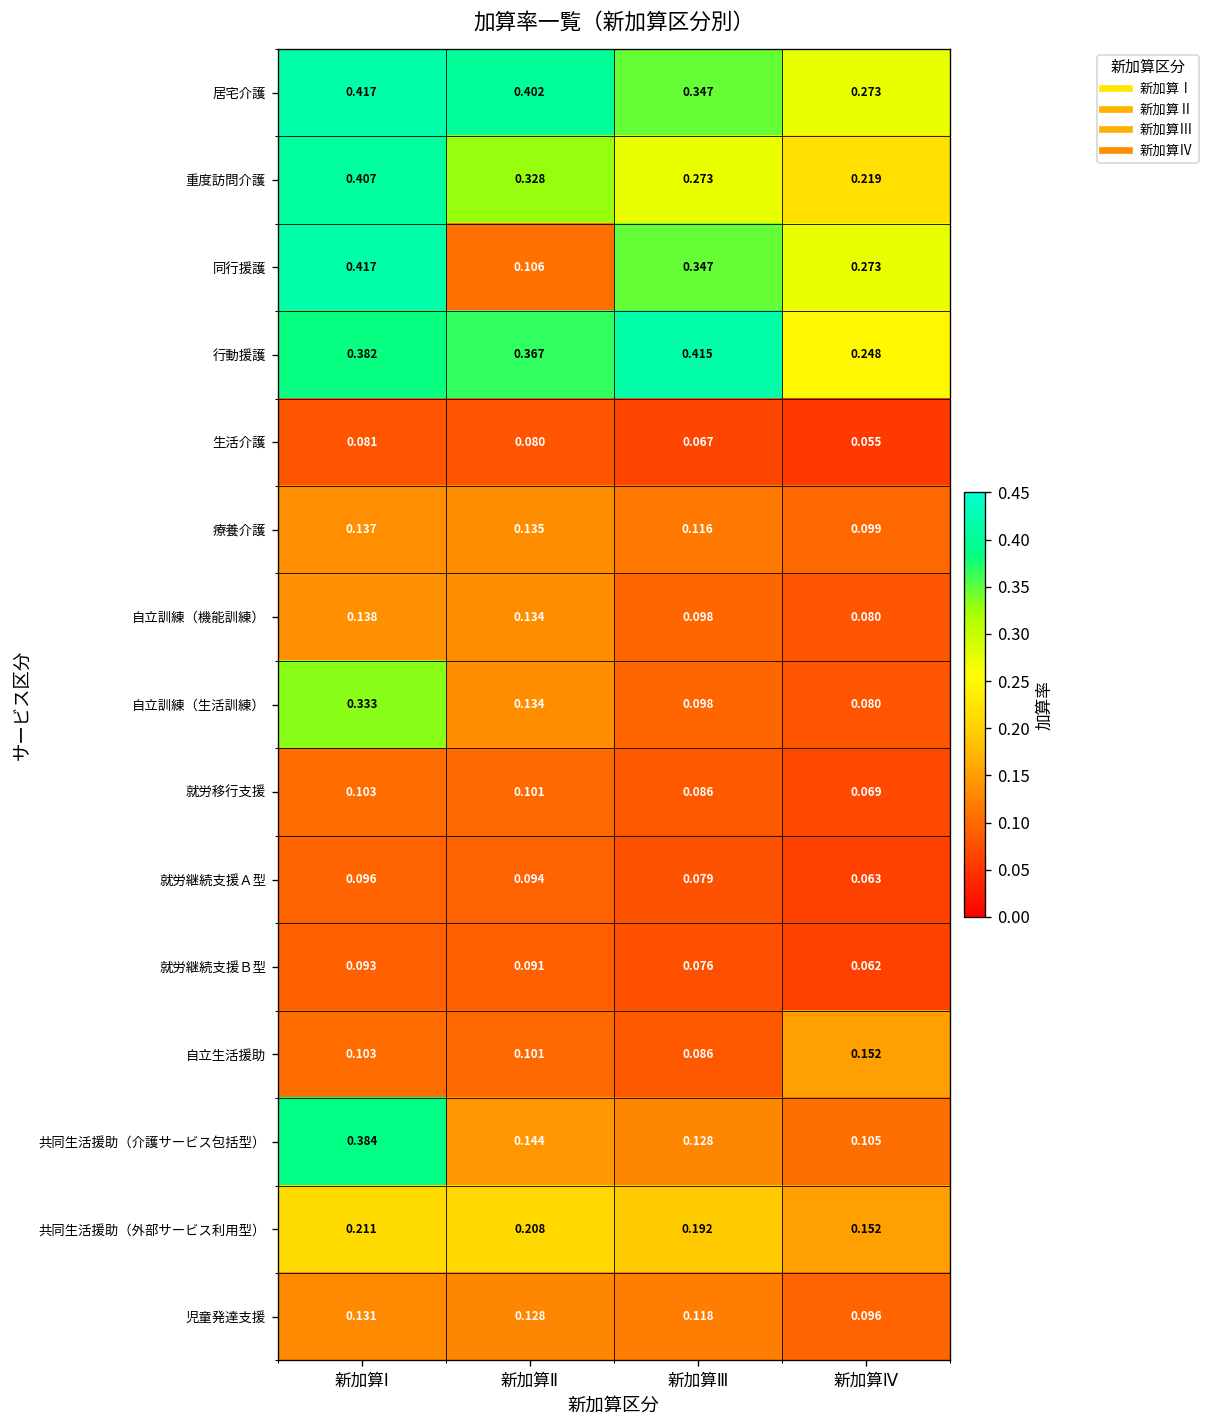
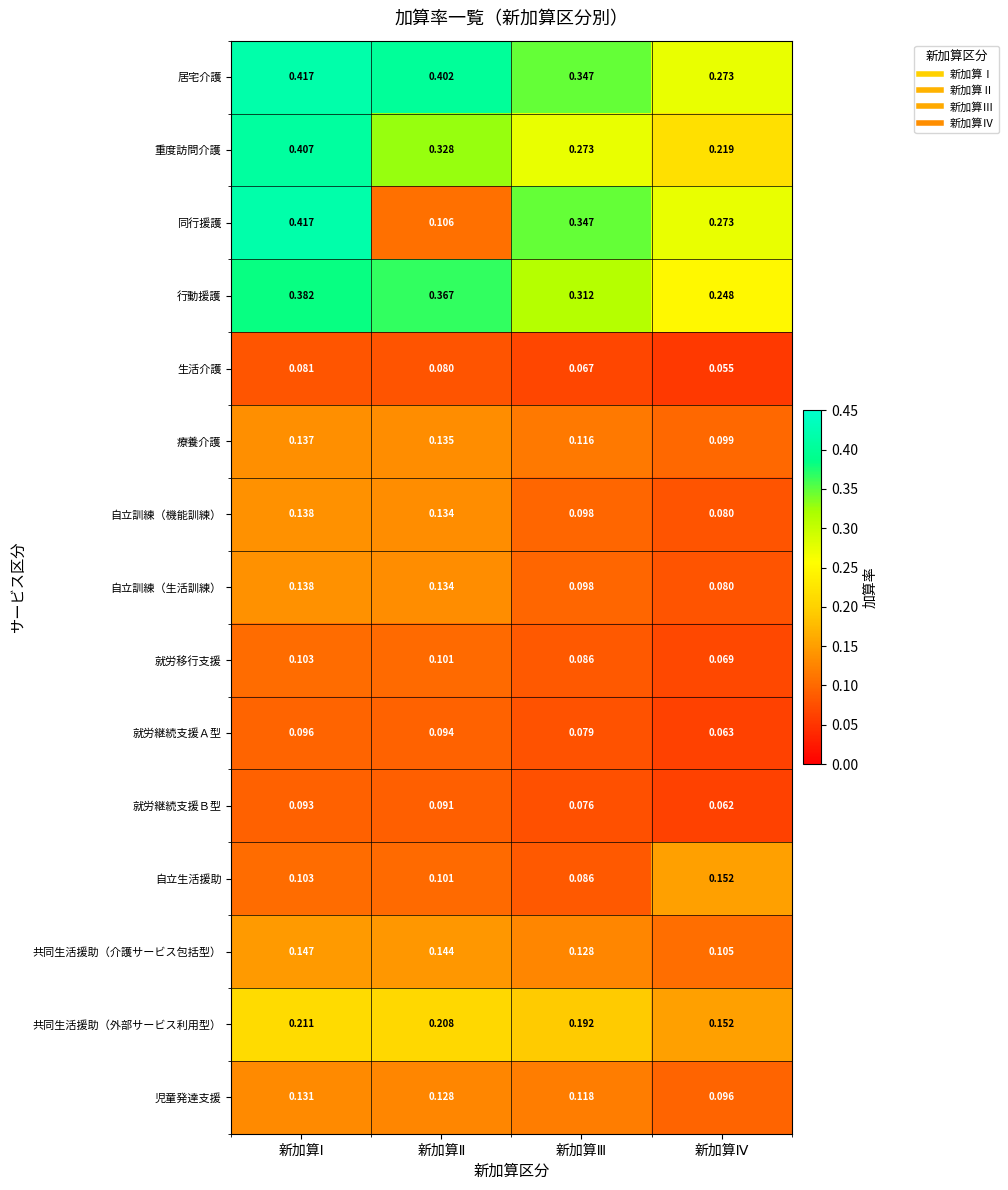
行動援護, 新加算Ⅲ: 0.415 -> 0.312
自立訓練（生活訓練）, 新加算Ⅰ: 0.333 -> 0.138
共同生活援助（介護サービス包括型）, 新加算Ⅰ: 0.384 -> 0.147
